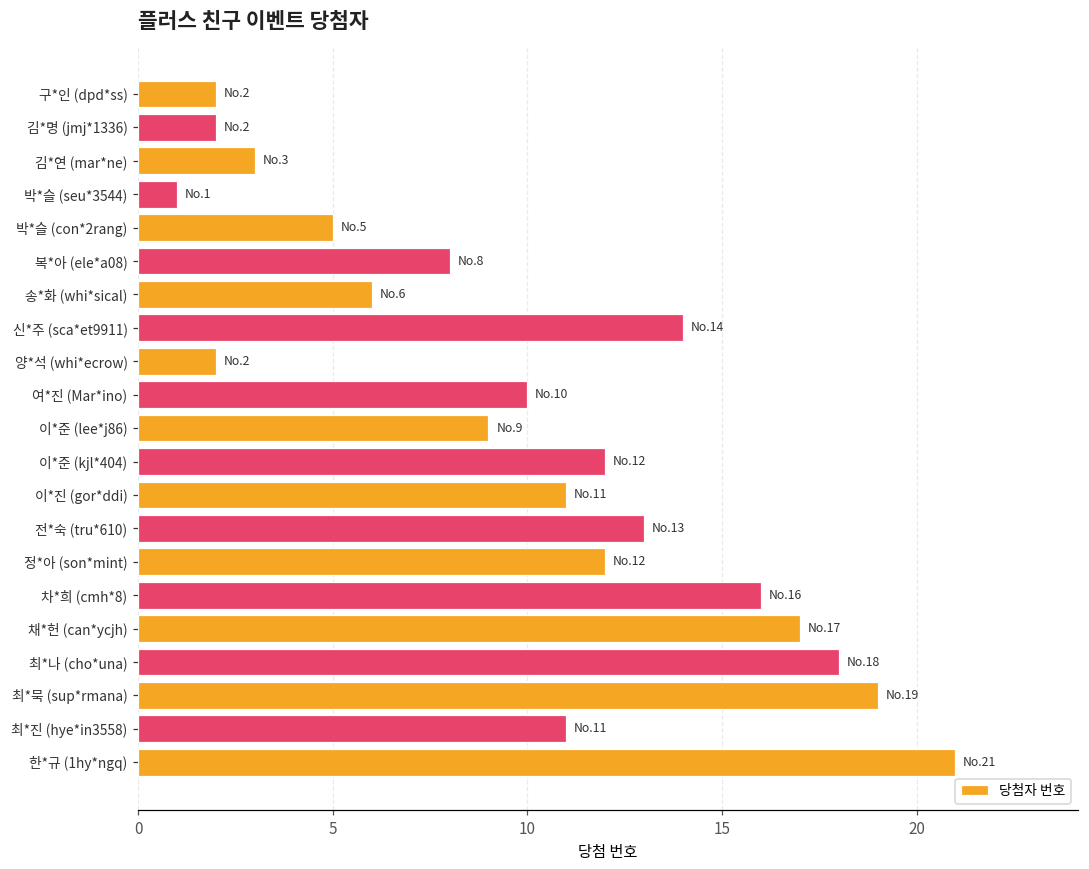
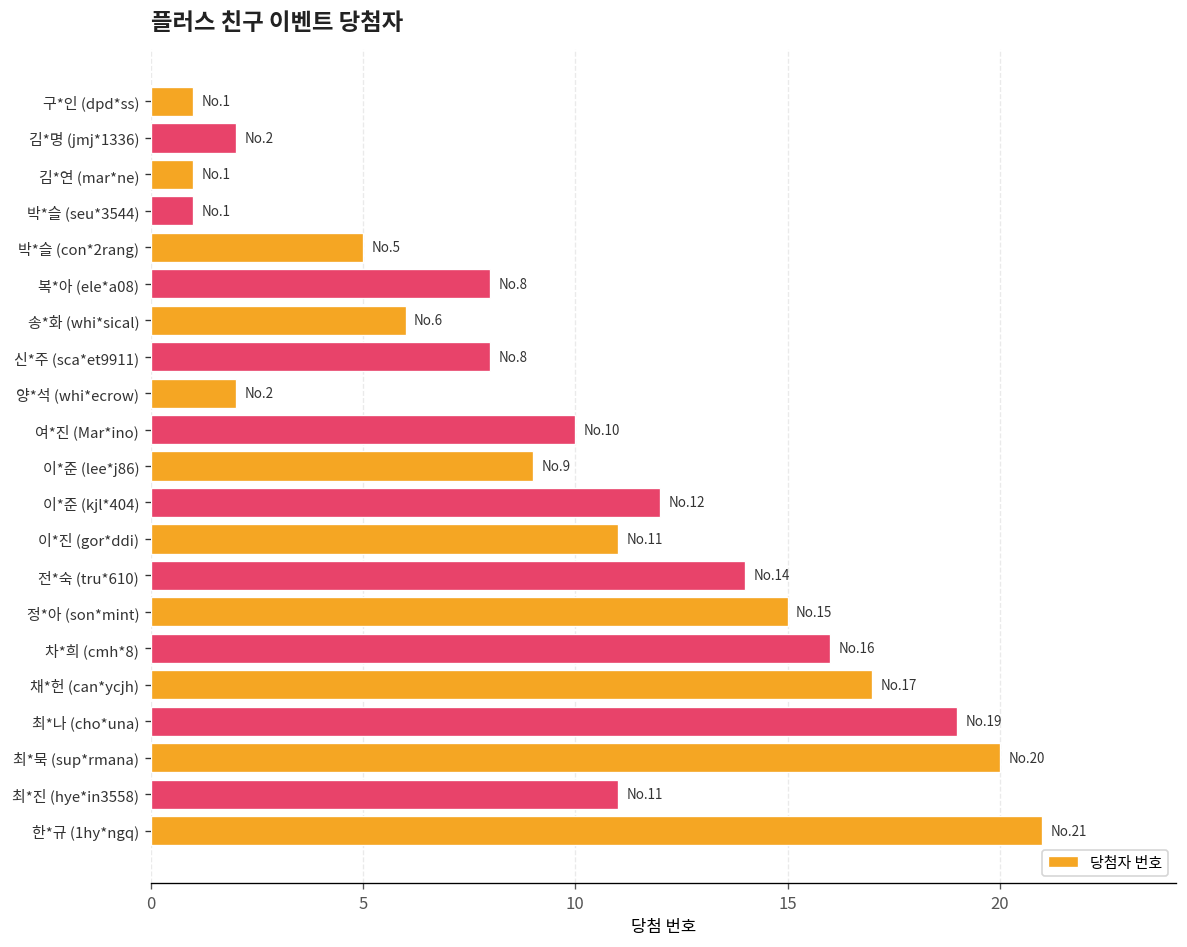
구*인 (dpd*ss): 2 -> 1
김*연 (mar*ne): 3 -> 1
신*주 (sca*et9911): 14 -> 8
전*숙 (tru*610): 13 -> 14
정*아 (son*mint): 12 -> 15
최*나 (cho*una): 18 -> 19
최*묵 (sup*rmana): 19 -> 20
